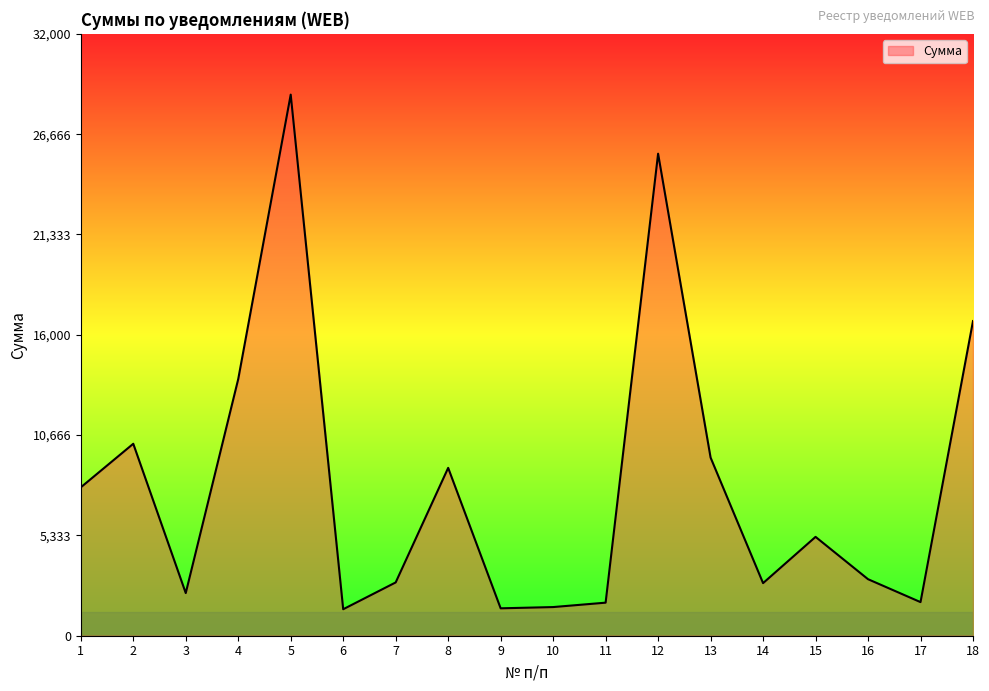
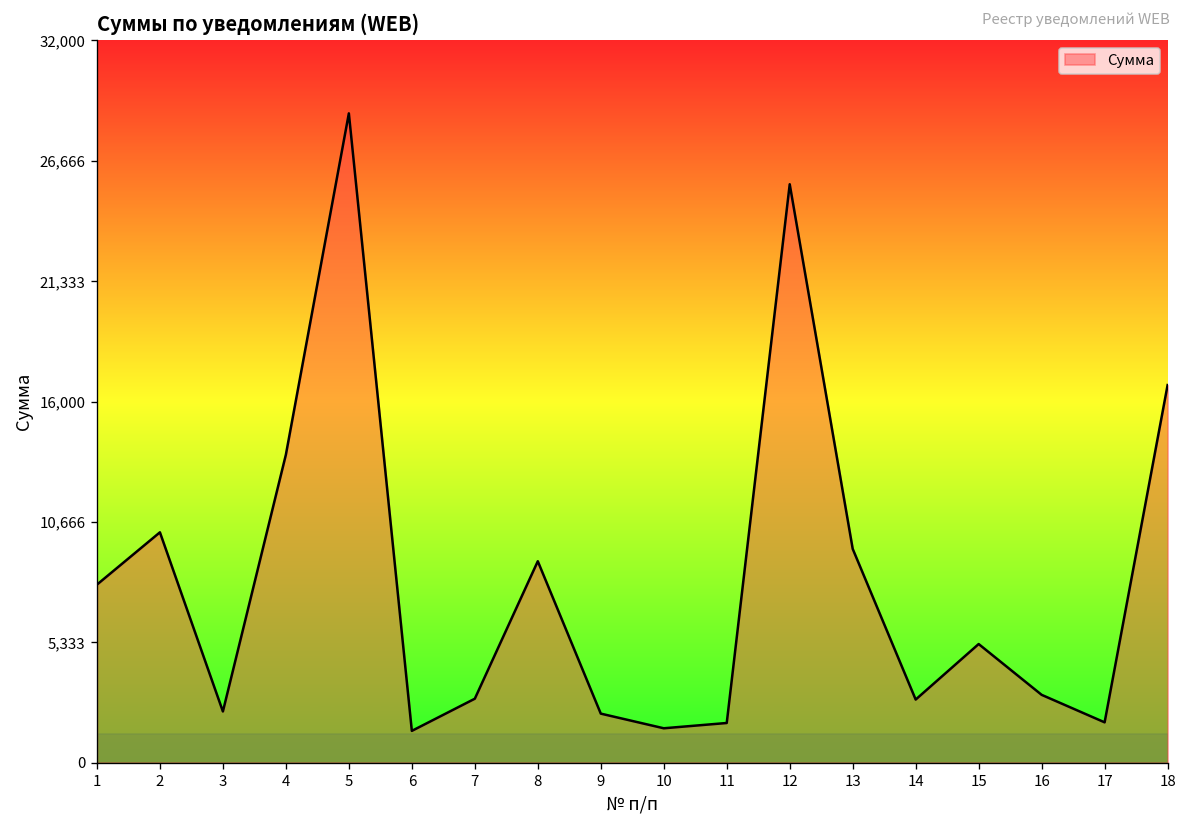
9: 1,500 -> 2,200
